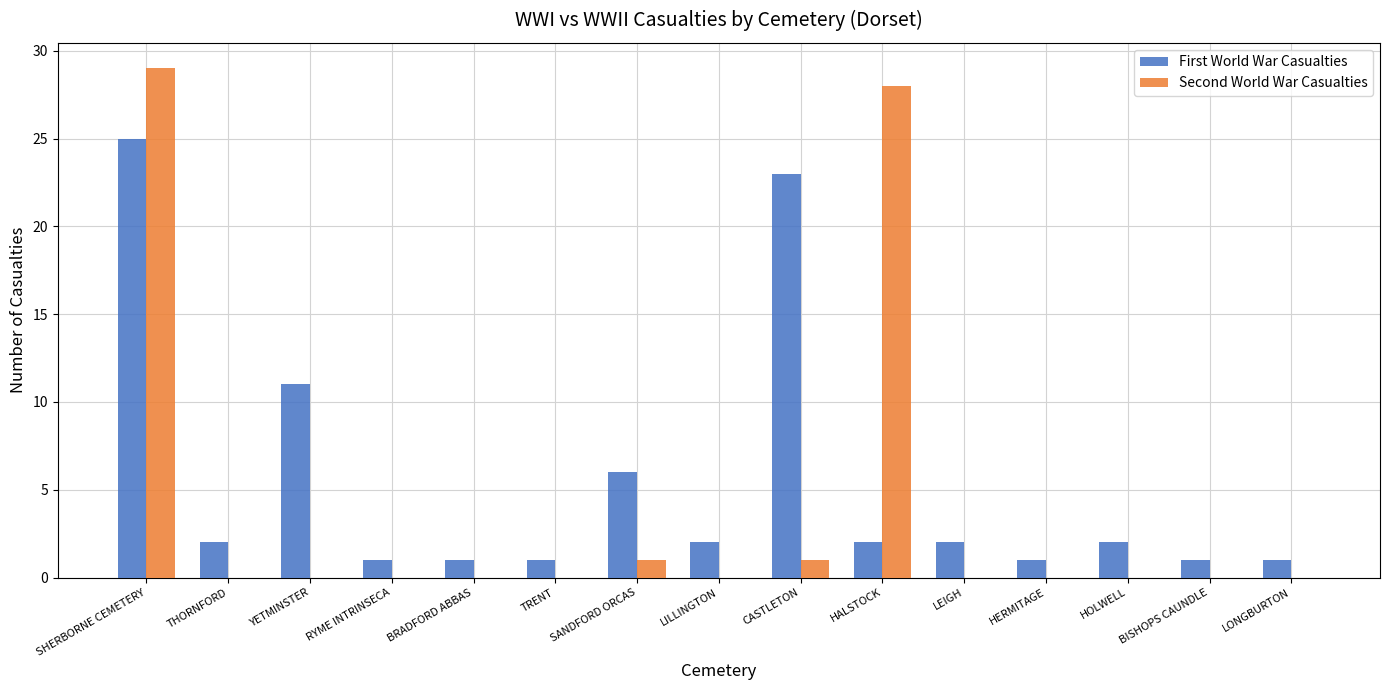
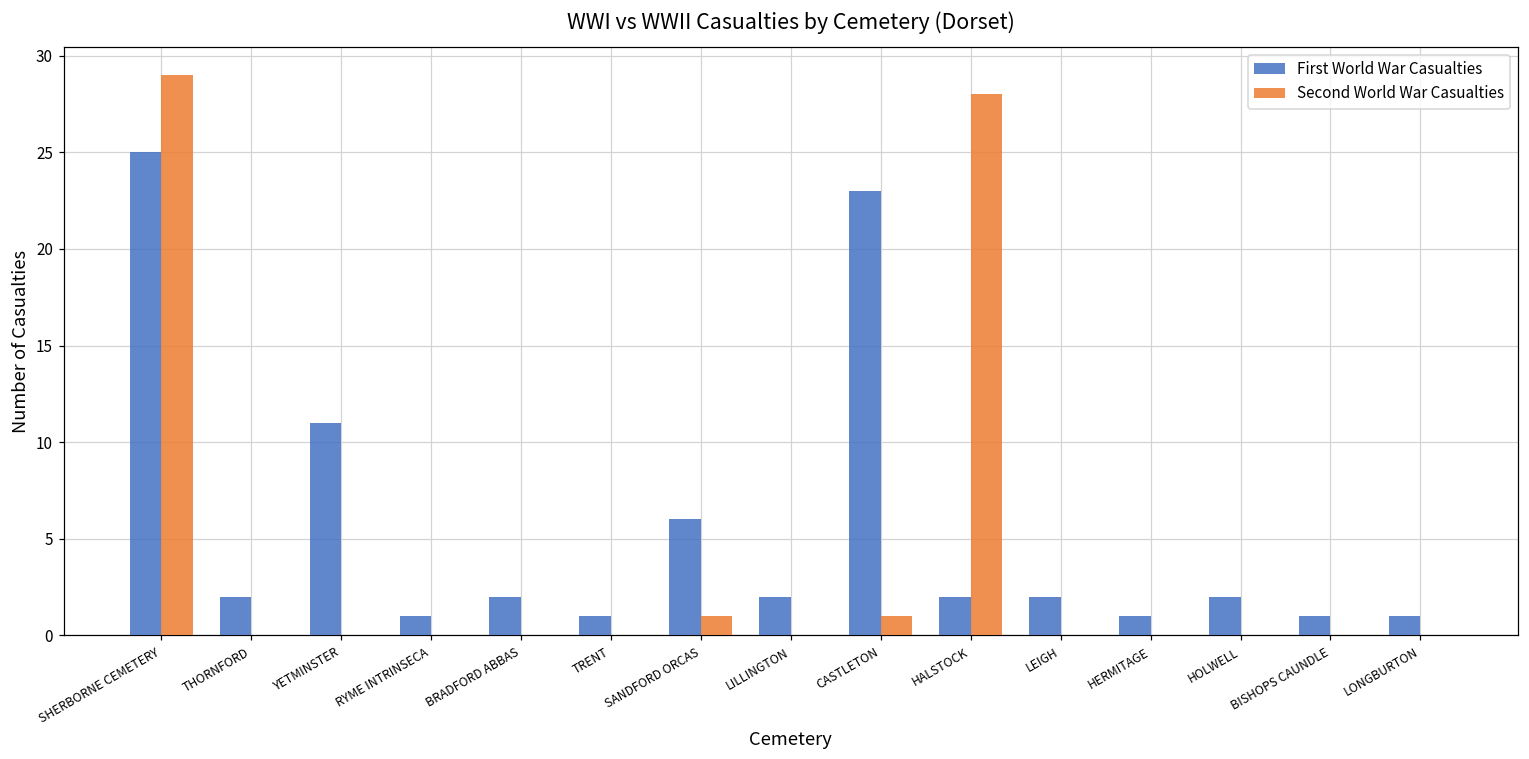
First World War Casualties, BRADFORD ABBAS: 1 -> 2
